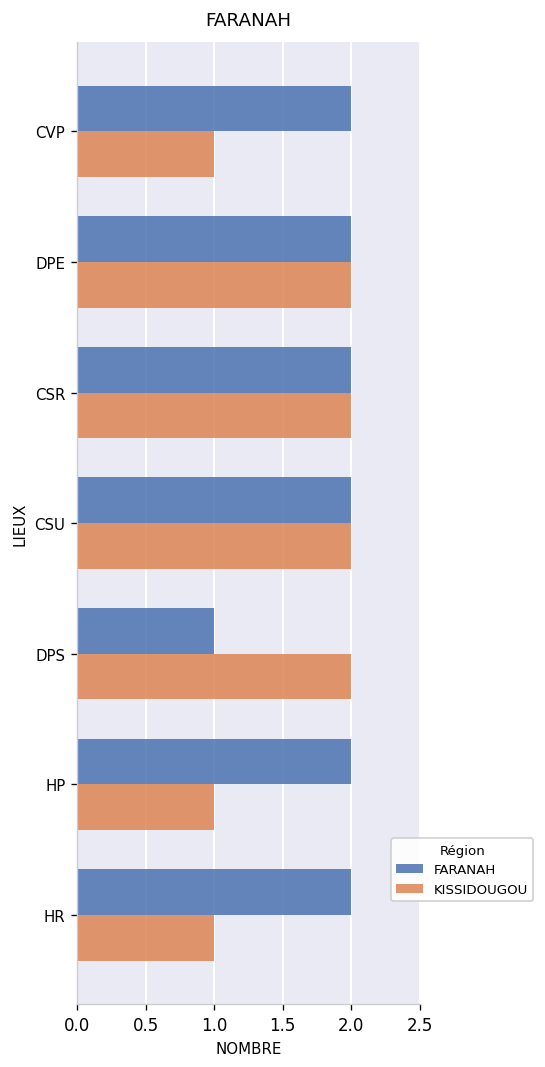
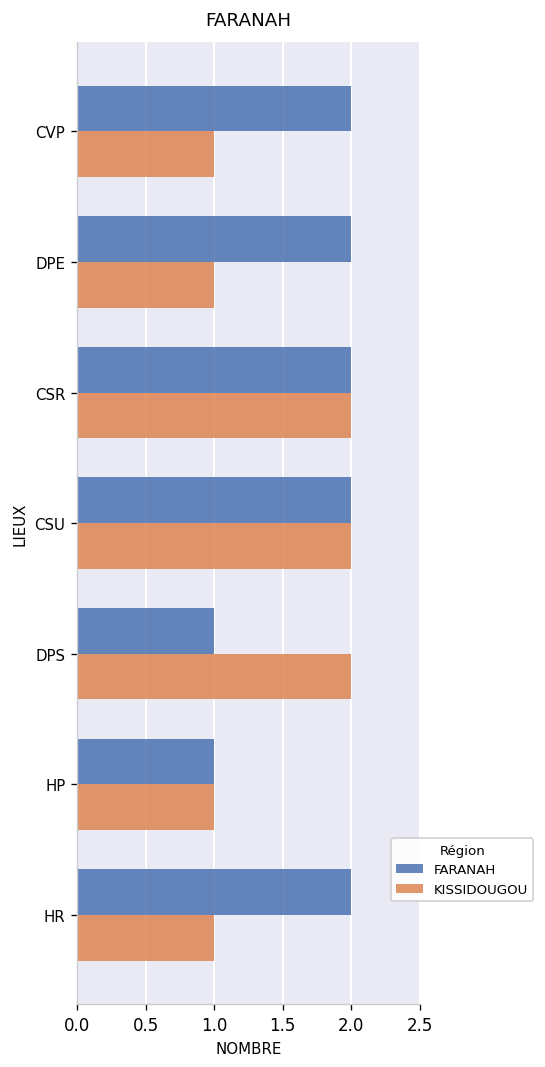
KISSIDOUGOU, DPE: 2 -> 1
FARANAH, HP: 2 -> 1
